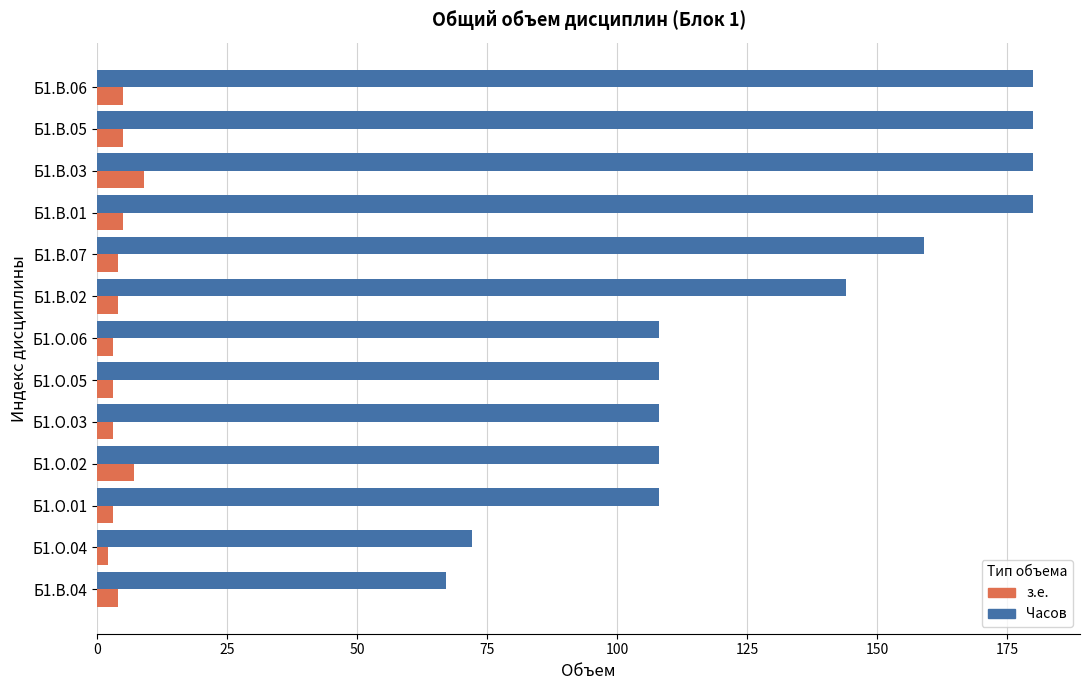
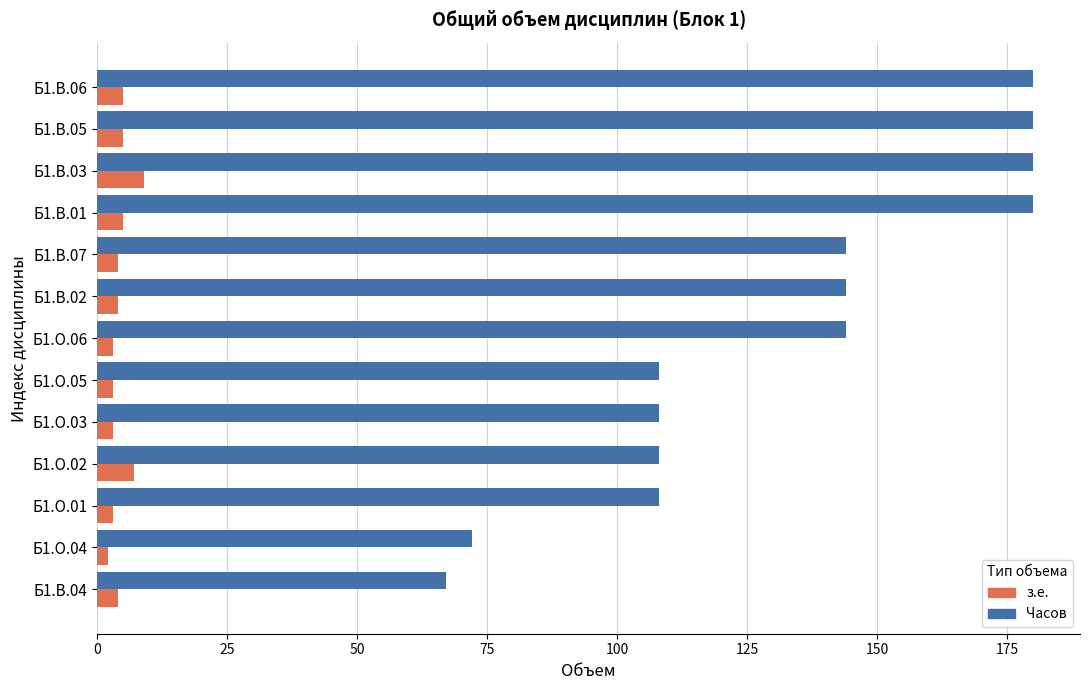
Часов, Б1.В.07: 159 -> 144
Часов, Б1.О.06: 108 -> 144
